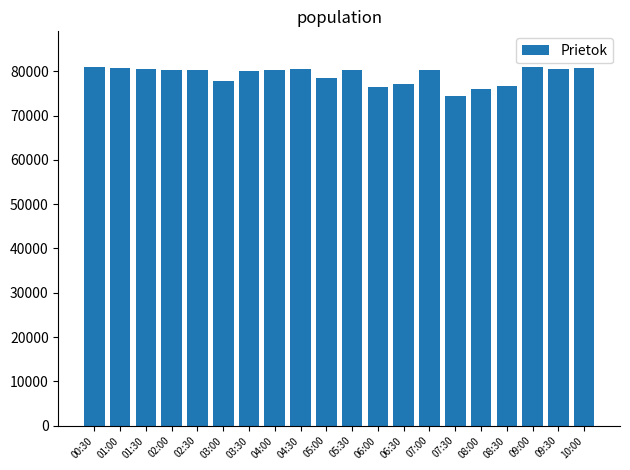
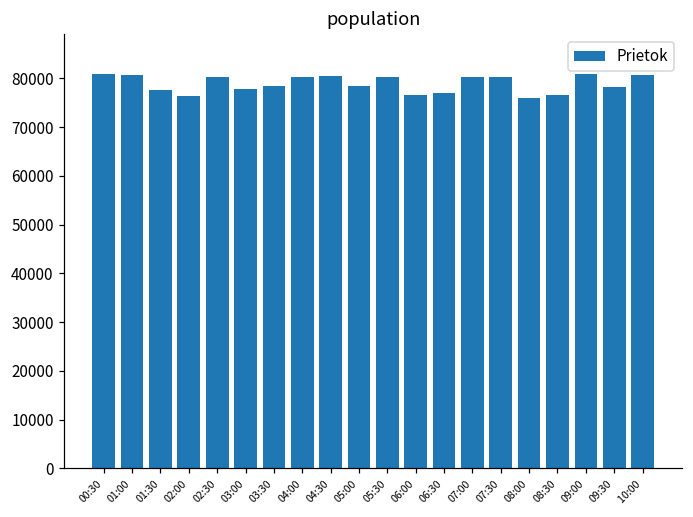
01:30: 81000 -> 78000
02:00: 80000 -> 76000
03:30: 80000 -> 78000
07:30: 74000 -> 80000
09:30: 81000 -> 78000
